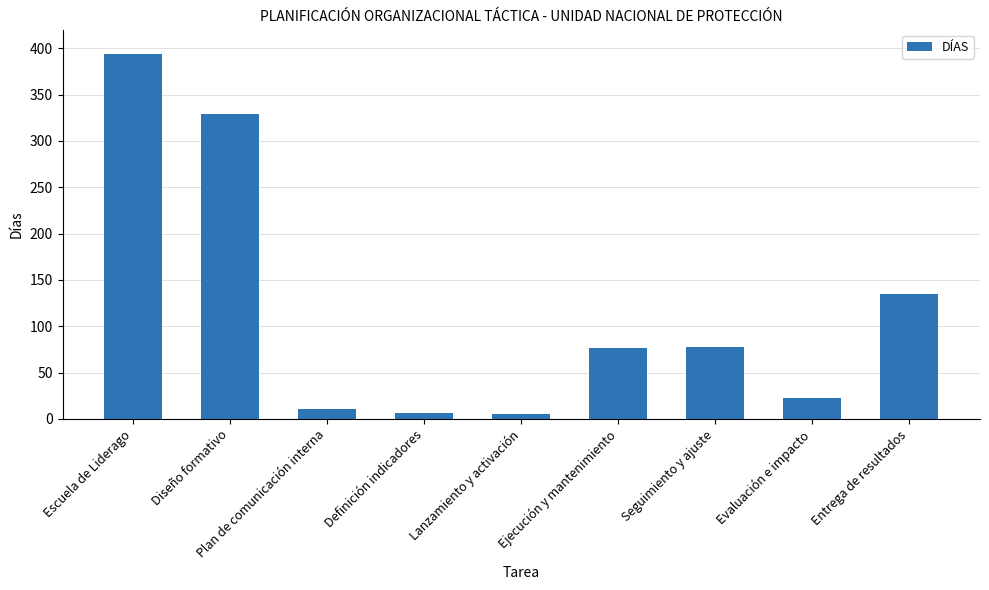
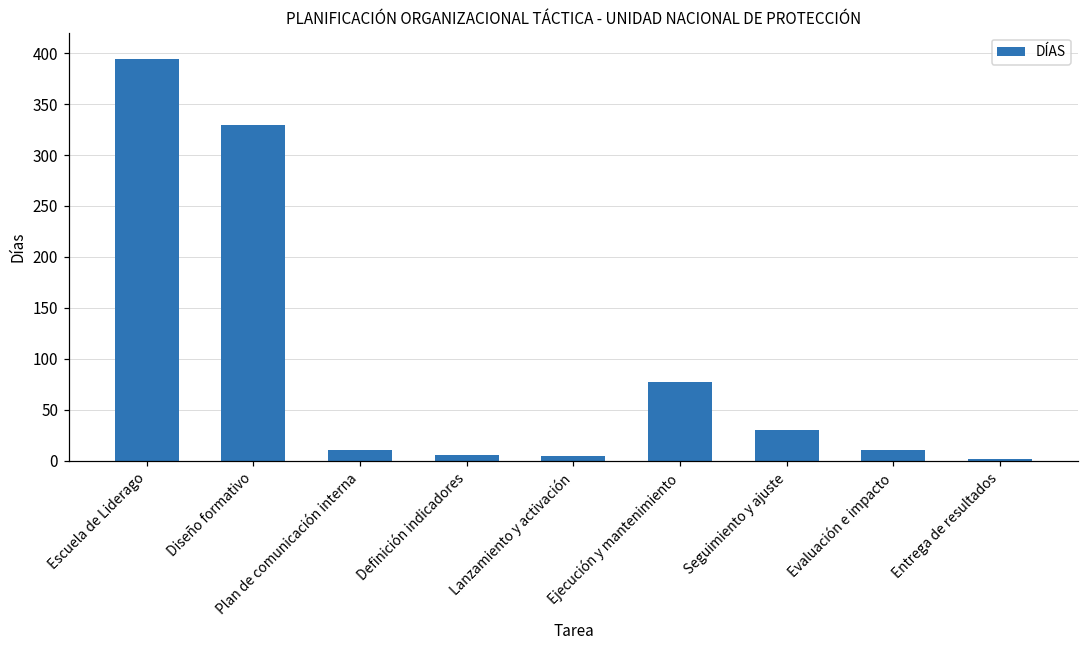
Seguimiento y ajuste: 80 -> 30
Evaluación e impacto: 20 -> 10
Entrega de resultados: 140 -> 0
